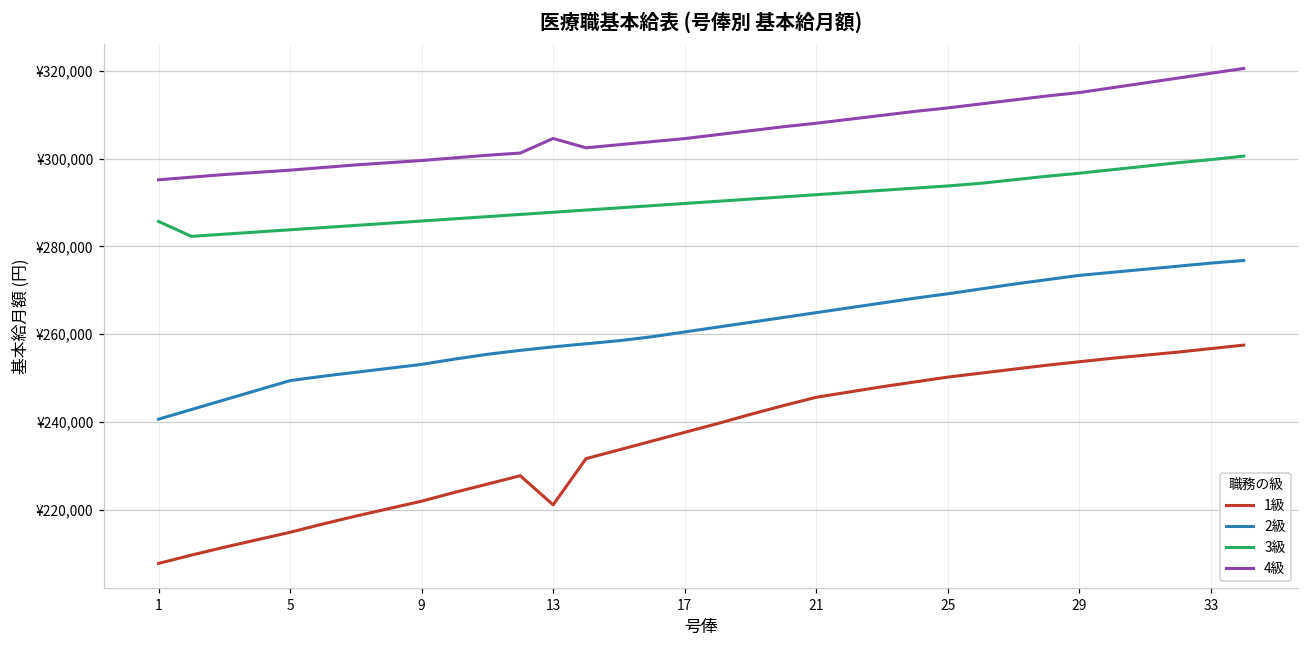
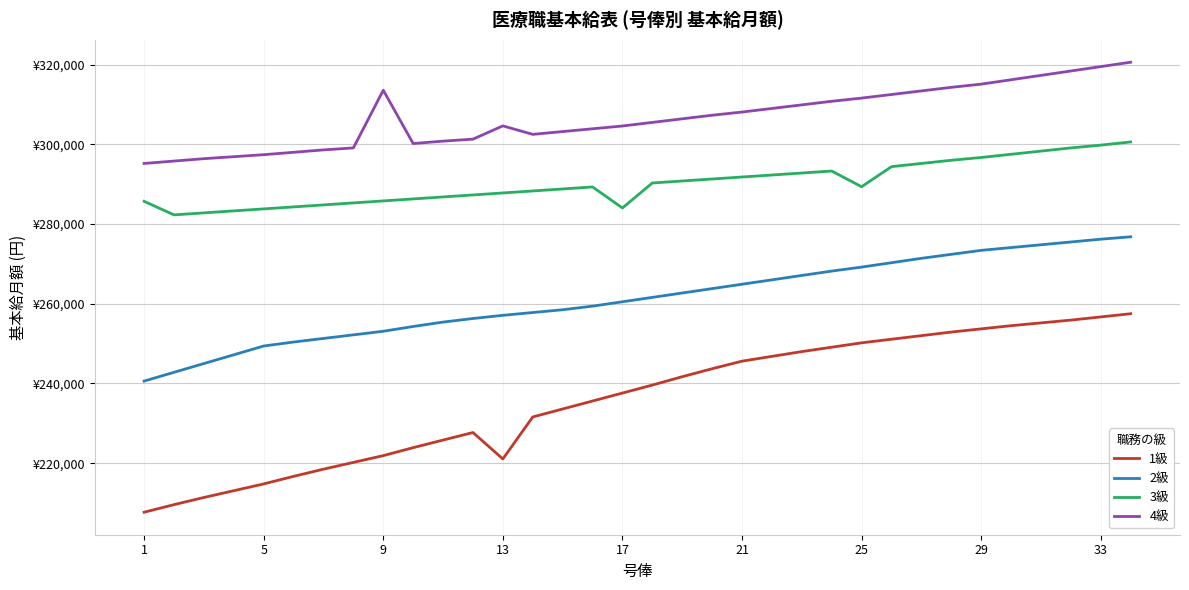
4級, 9: ¥300,000 -> ¥314,000
3級, 17: ¥290,000 -> ¥284,000
3級, 25: ¥294,000 -> ¥289,000
